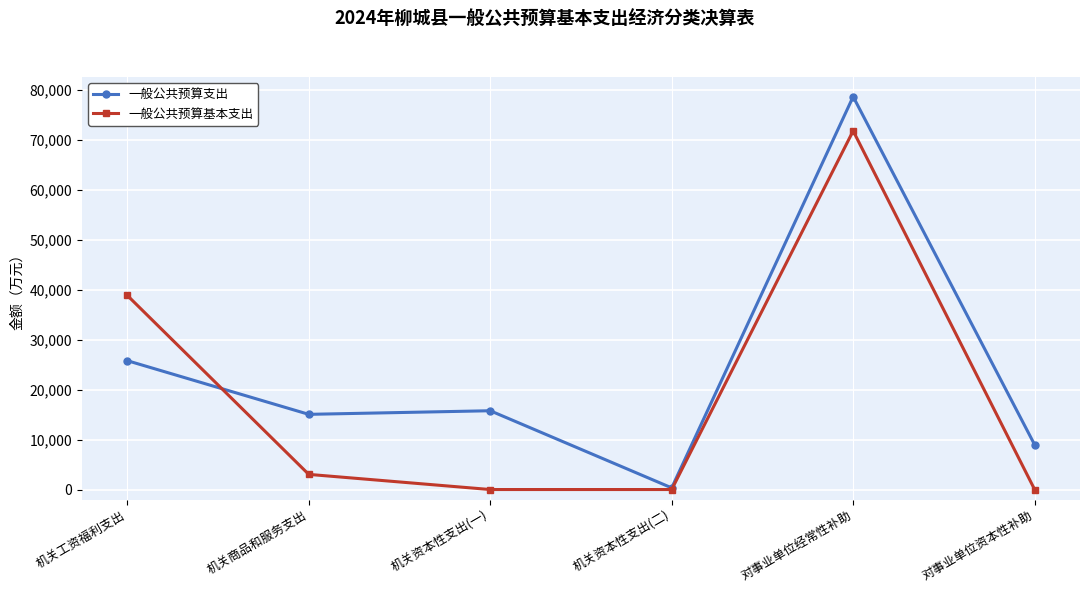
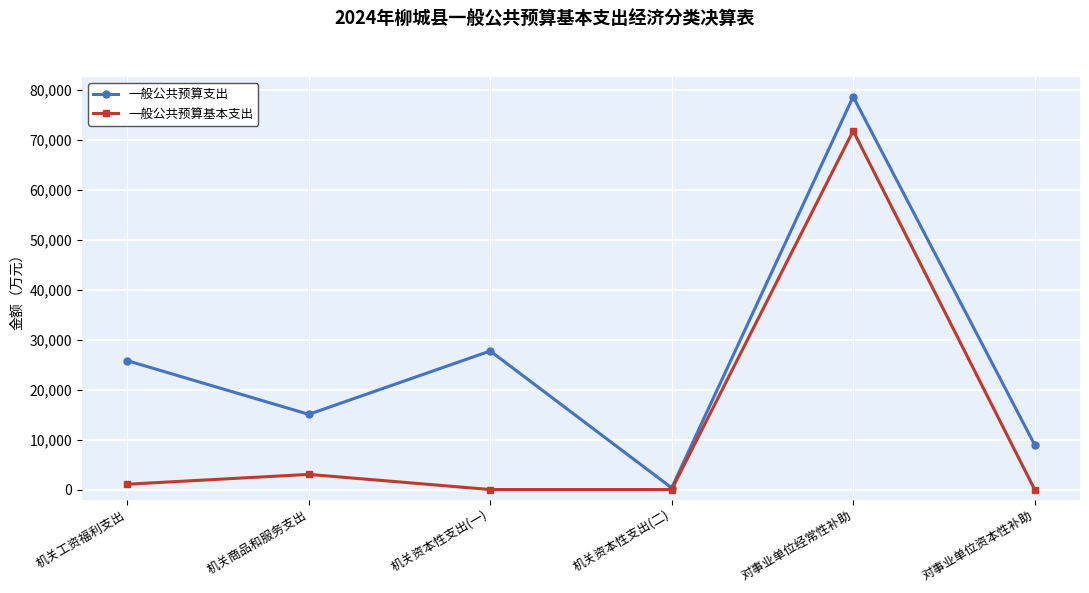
一般公共预算基本支出, 机关工资福利支出: 39,000 -> 1,000
一般公共预算支出, 机关资本性支出(一): 16,000 -> 28,000
